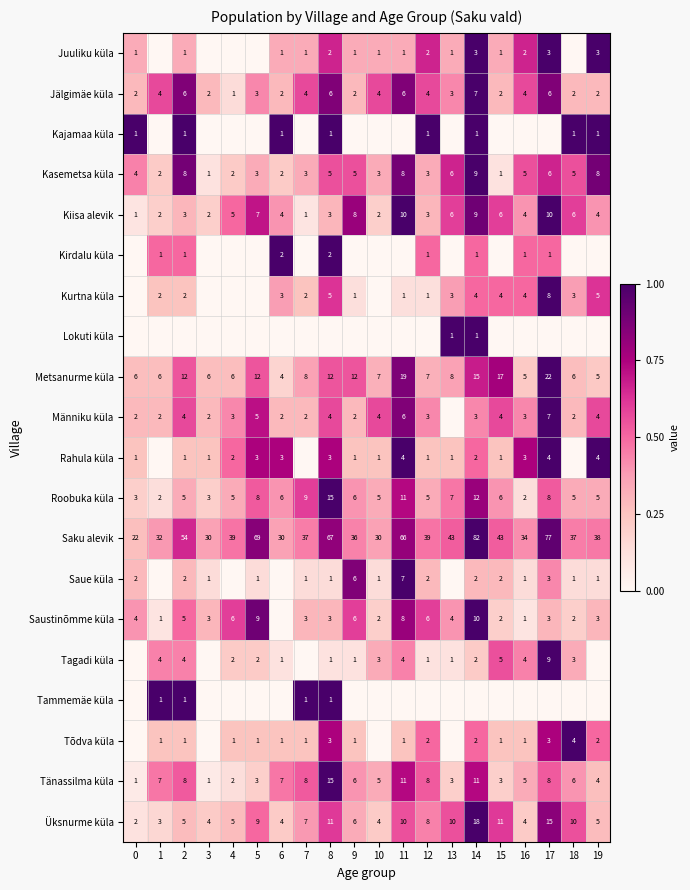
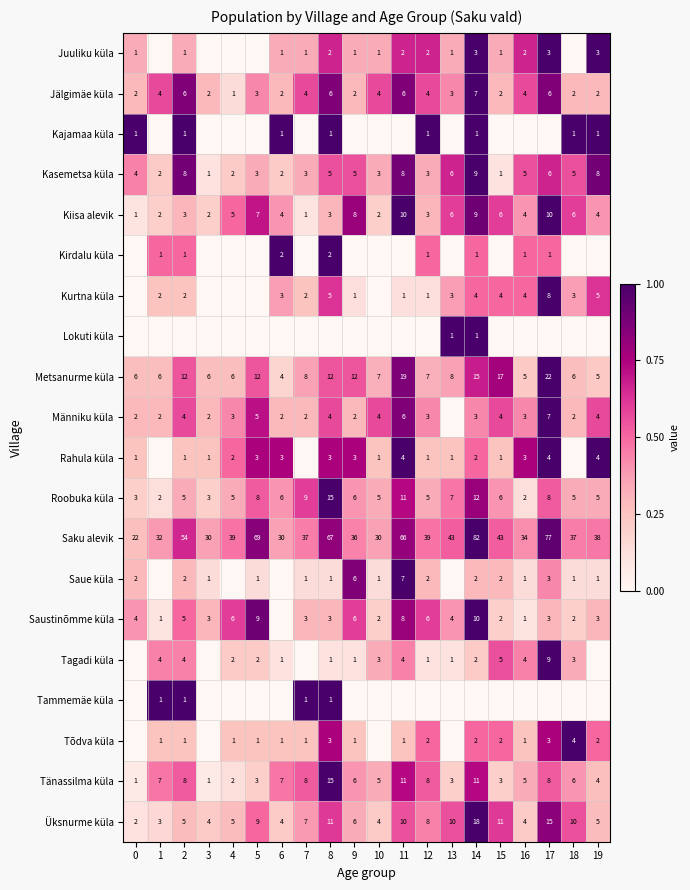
Juuliku küla, 11: 1 -> 2
Rahula küla, 9: 1 -> 3
Tõdva küla, 15: 1 -> 2
